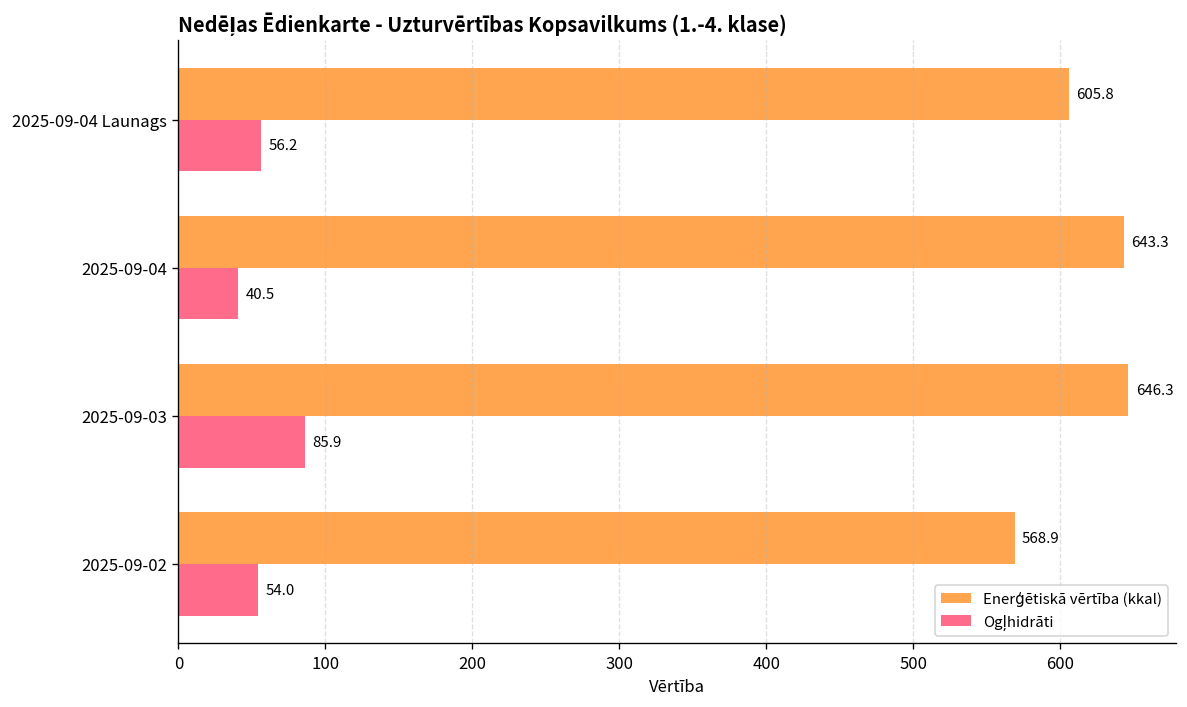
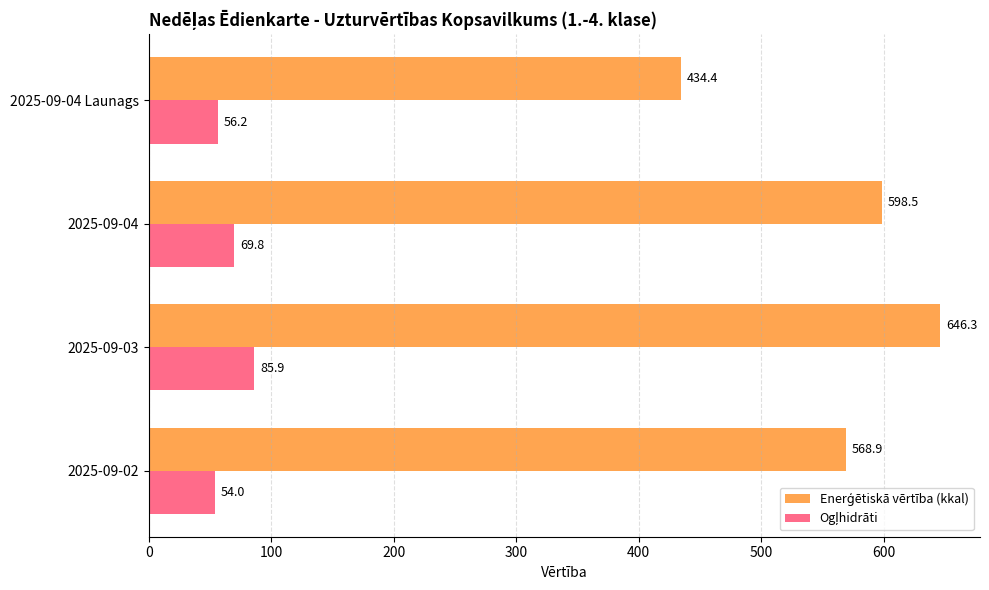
Enerģētiskā vērtība (kkal), 2025-09-04 Launags: 605.8 -> 434.4
Enerģētiskā vērtība (kkal), 2025-09-04: 643.3 -> 598.5
Ogļhidrāti, 2025-09-04: 40.5 -> 69.8
